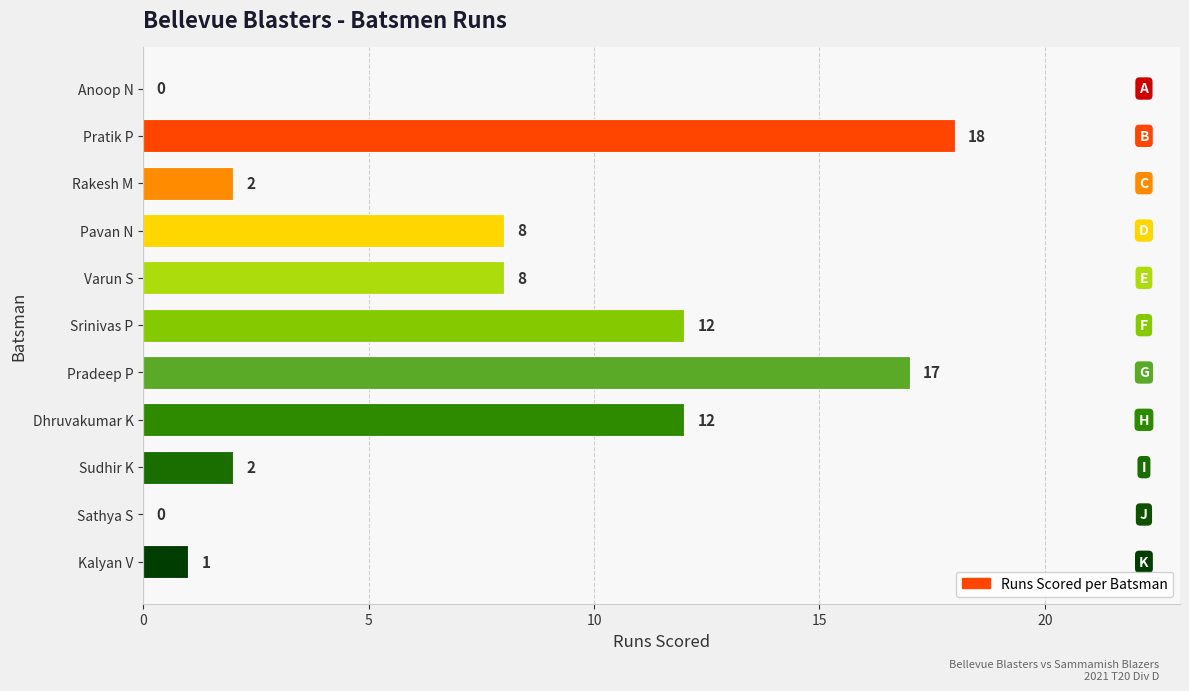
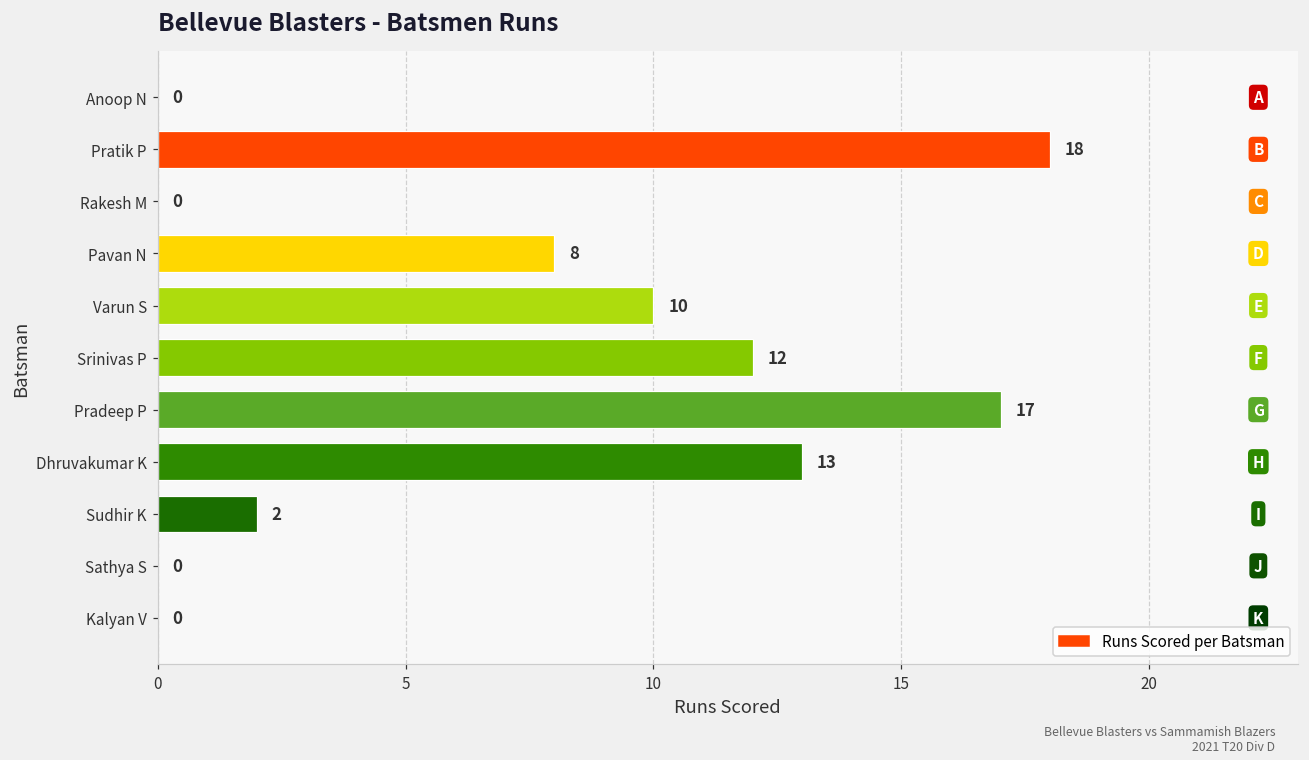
Rakesh M: 2 -> 0
Varun S: 8 -> 10
Dhruvakumar K: 12 -> 13
Kalyan V: 1 -> 0
